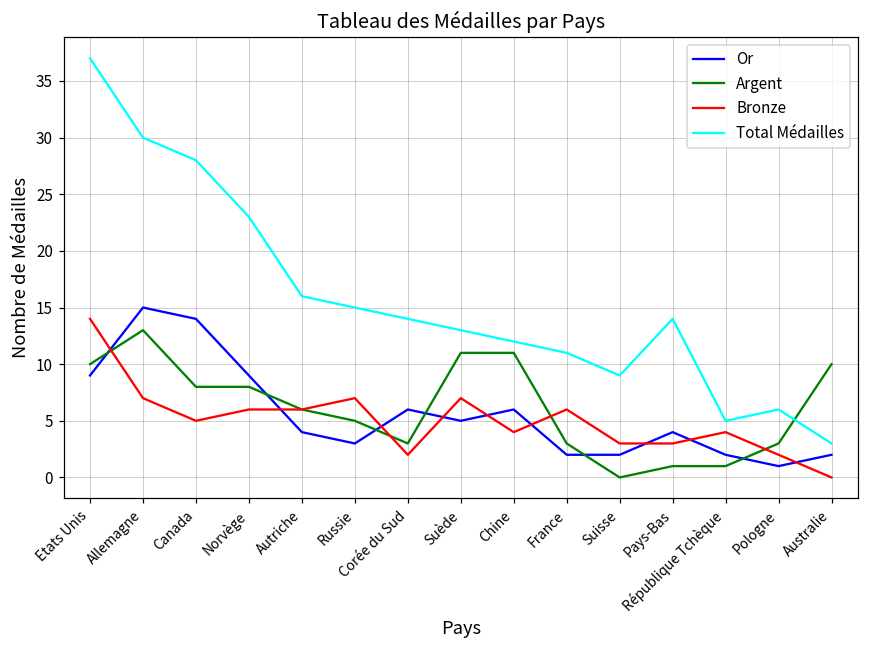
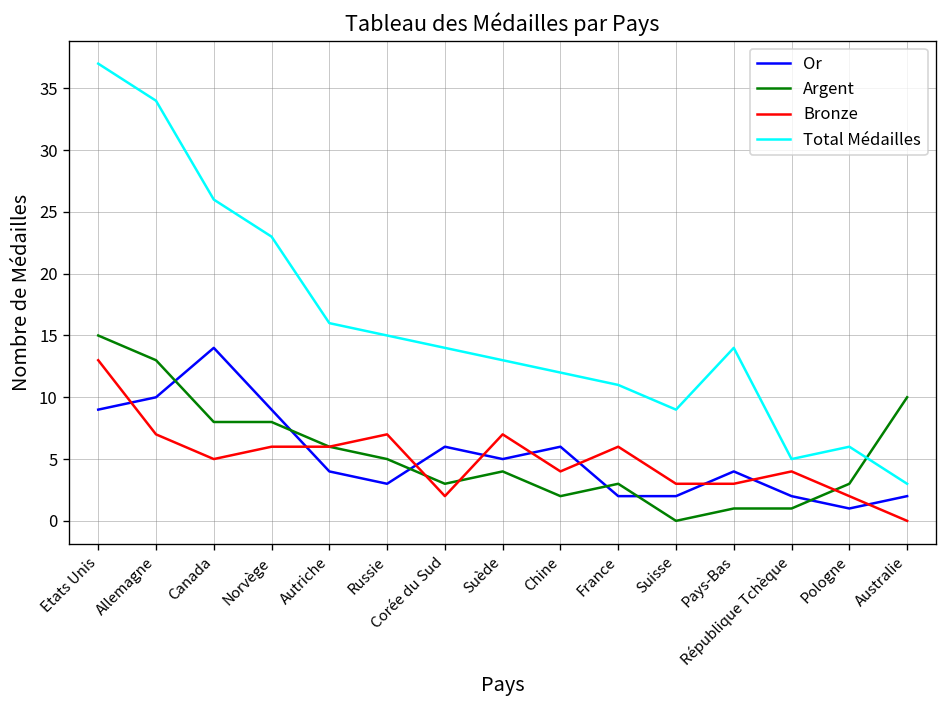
Argent, Etats Unis: 10 -> 15
Bronze, Etats Unis: 14 -> 13
Or, Allemagne: 15 -> 10
Total Médailles, Allemagne: 30 -> 34
Total Médailles, Canada: 28 -> 26
Argent, Suède: 11 -> 4
Argent, Chine: 11 -> 2
